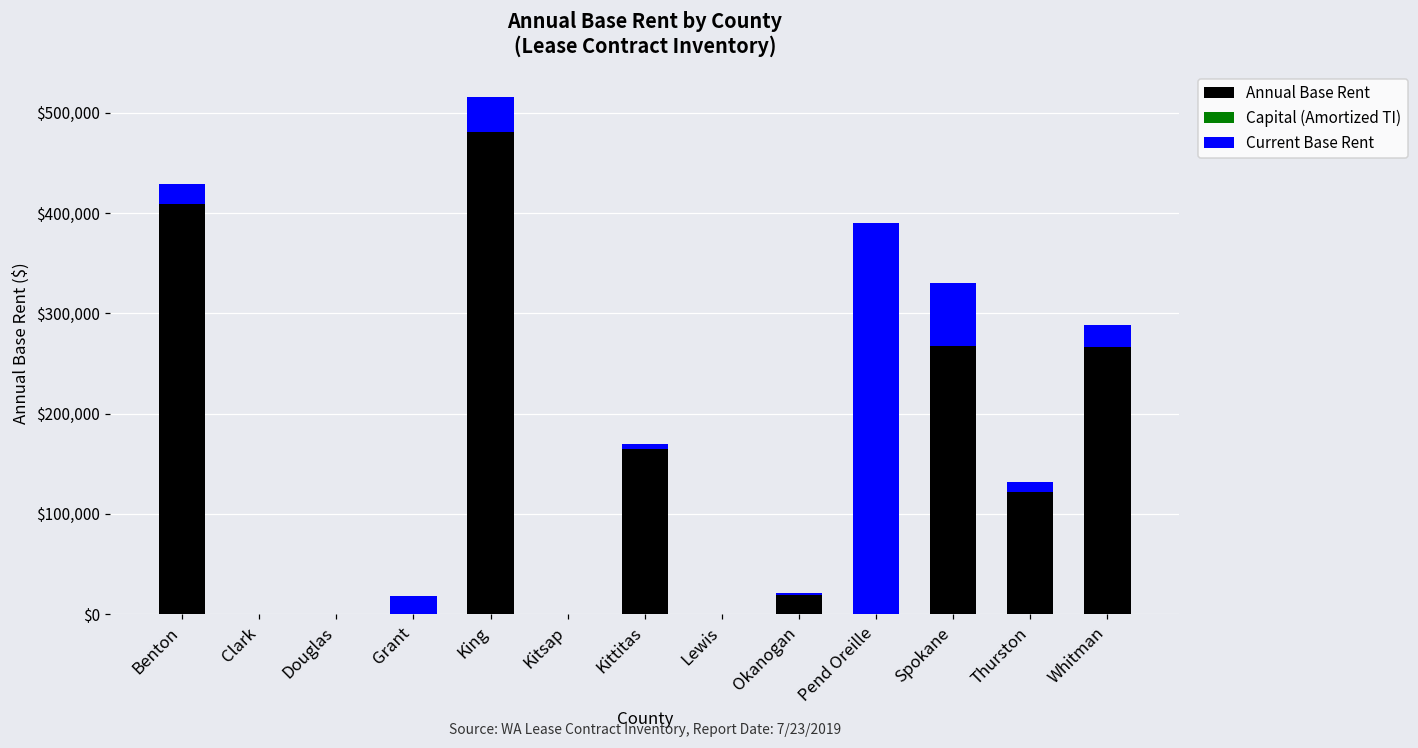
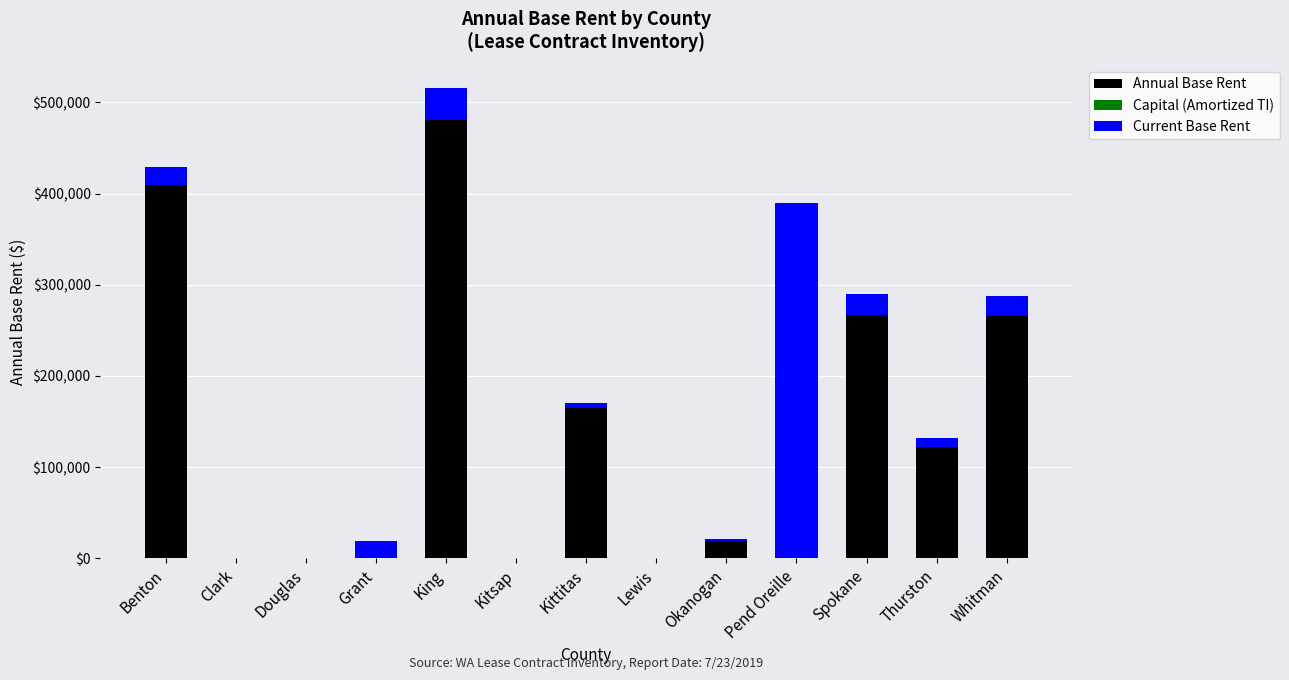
Current Base Rent, Spokane: $60,000 -> $20,000
